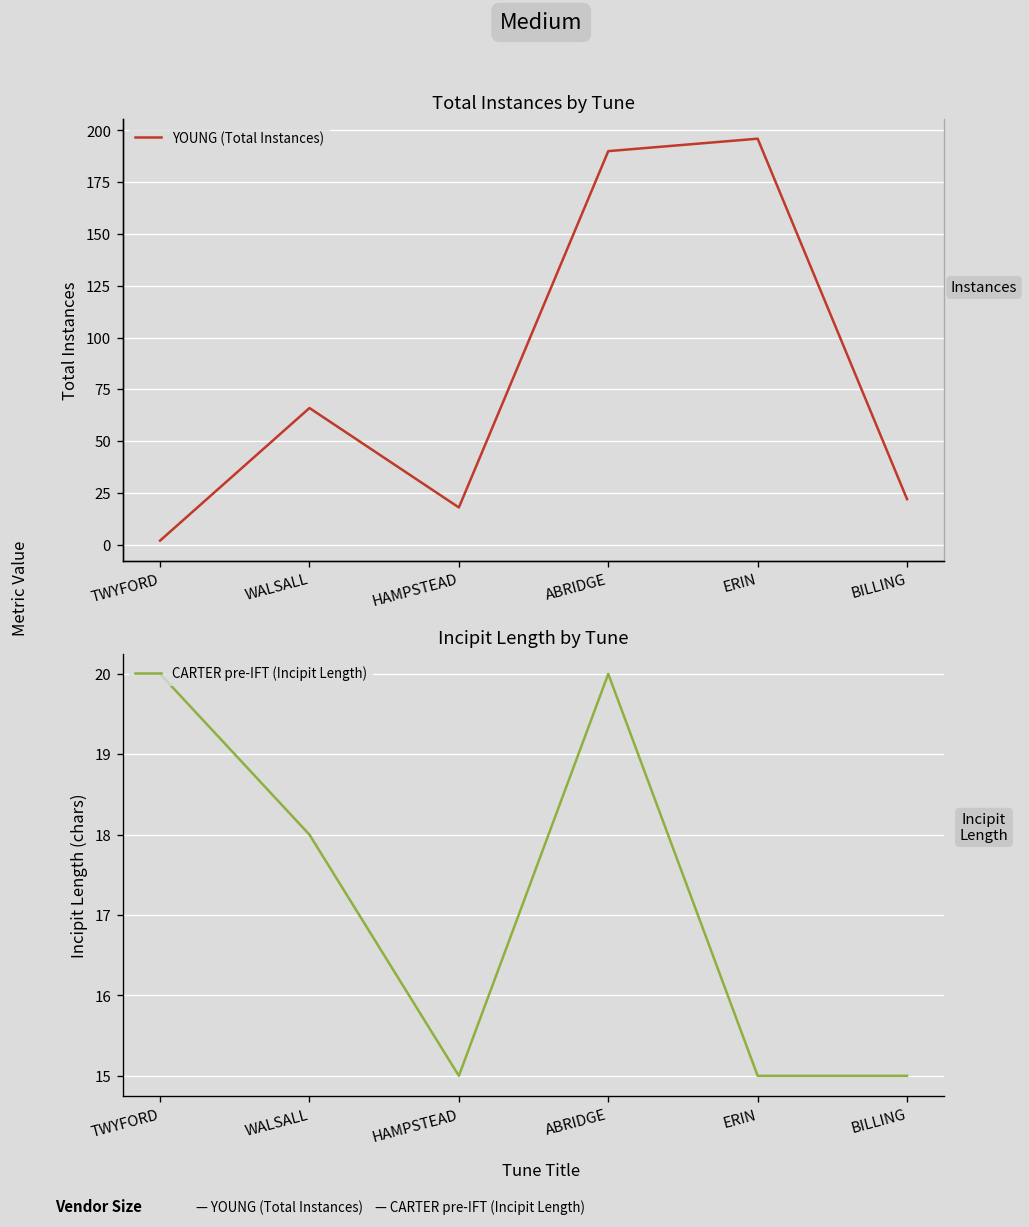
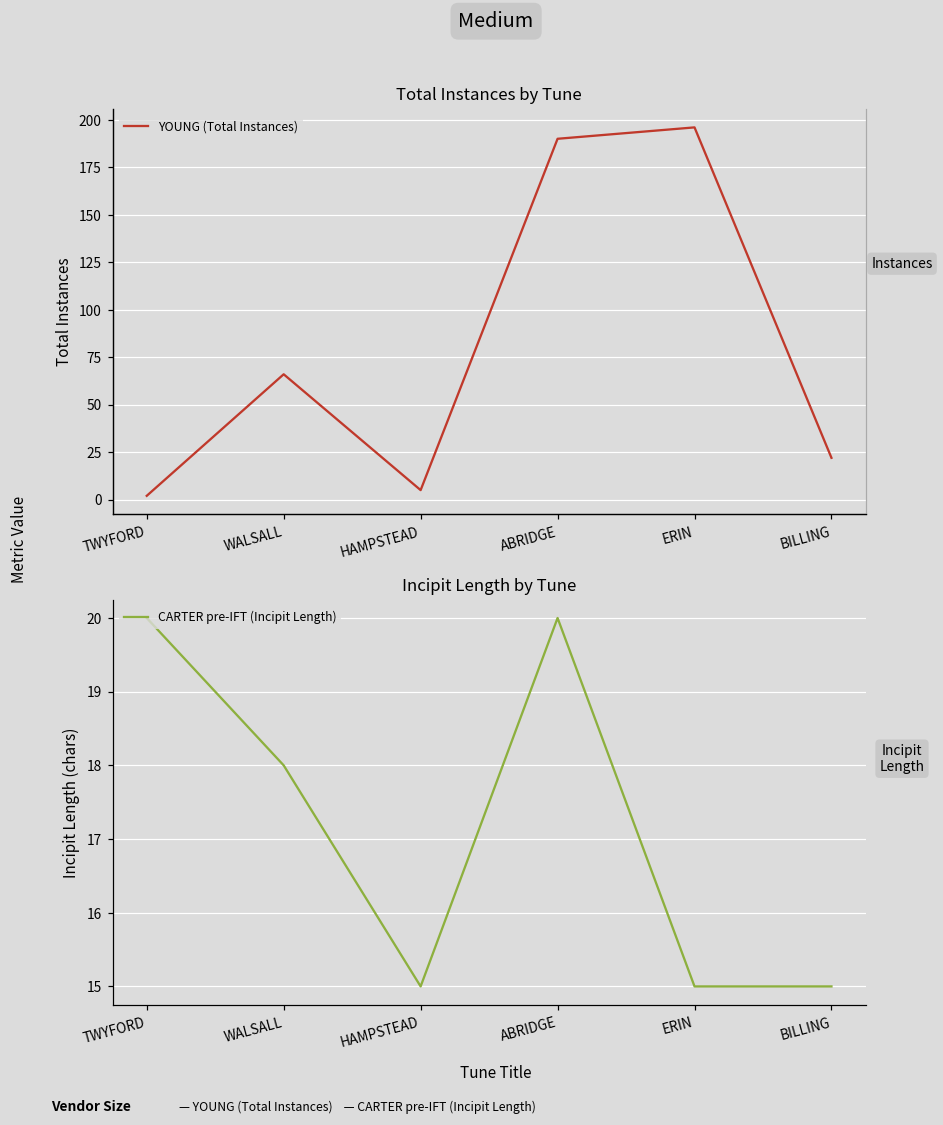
Total Instances by Tune, HAMPSTEAD: 18 -> 5
